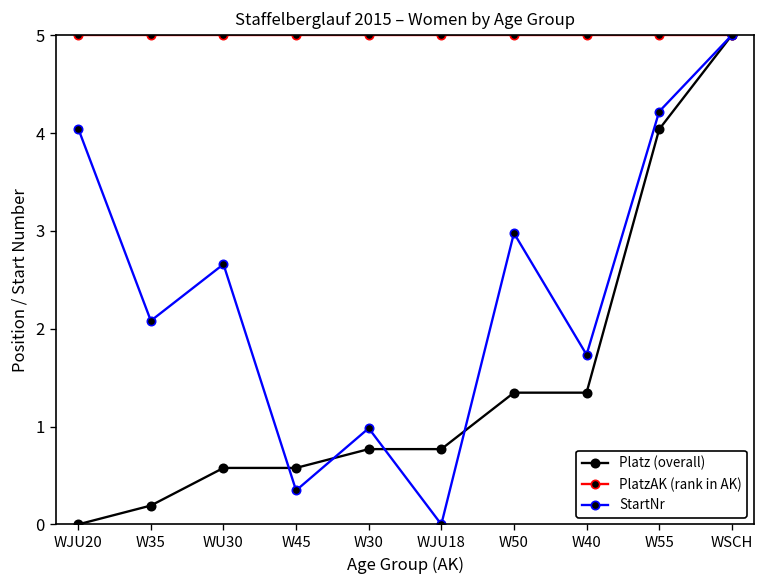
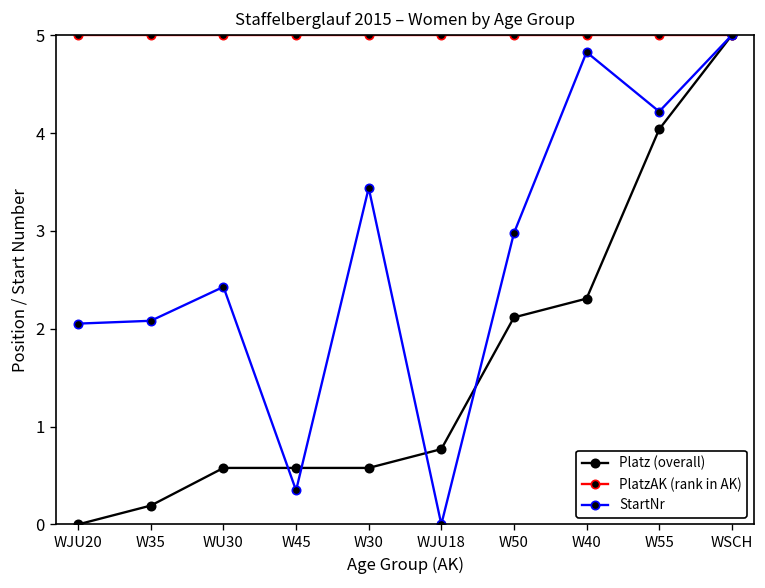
StartNr, WJU20: 4.0 -> 2.1
StartNr, WU30: 2.7 -> 2.4
Platz (overall), W30: 0.8 -> 0.6
StartNr, W30: 1.0 -> 3.4
Platz (overall), W50: 1.3 -> 2.1
Platz (overall), W40: 1.3 -> 2.3
StartNr, W40: 1.7 -> 4.8
